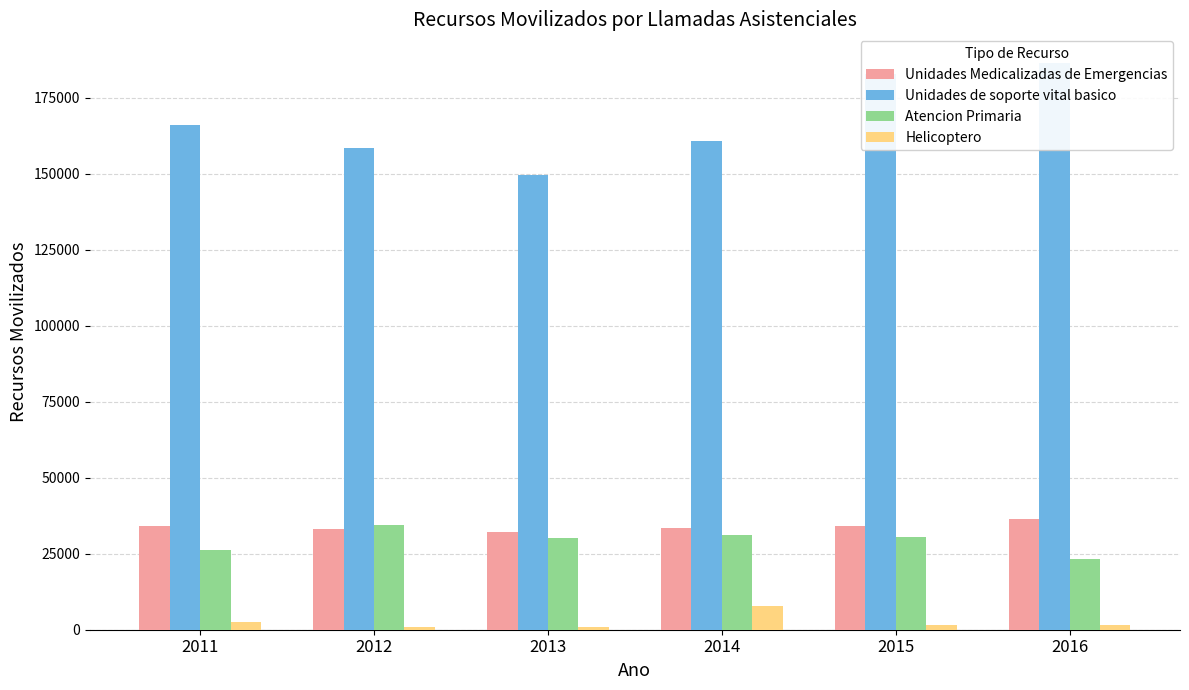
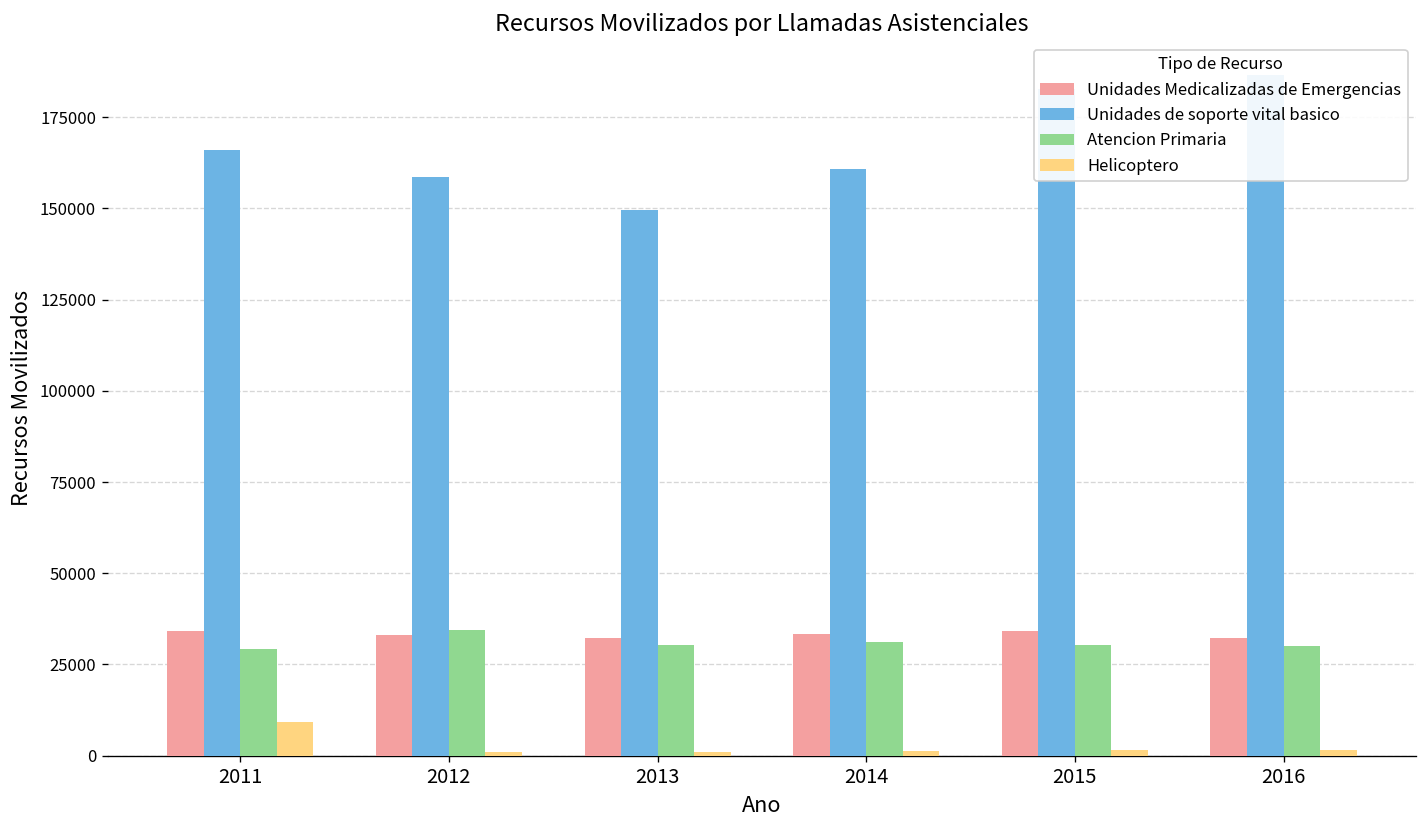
Atencion Primaria, 2011: 26000 -> 29000
Helicoptero, 2011: 2000 -> 9000
Helicoptero, 2014: 8000 -> 1000
Unidades Medicalizadas de Emergencias, 2016: 37000 -> 32000
Atencion Primaria, 2016: 23000 -> 30000
